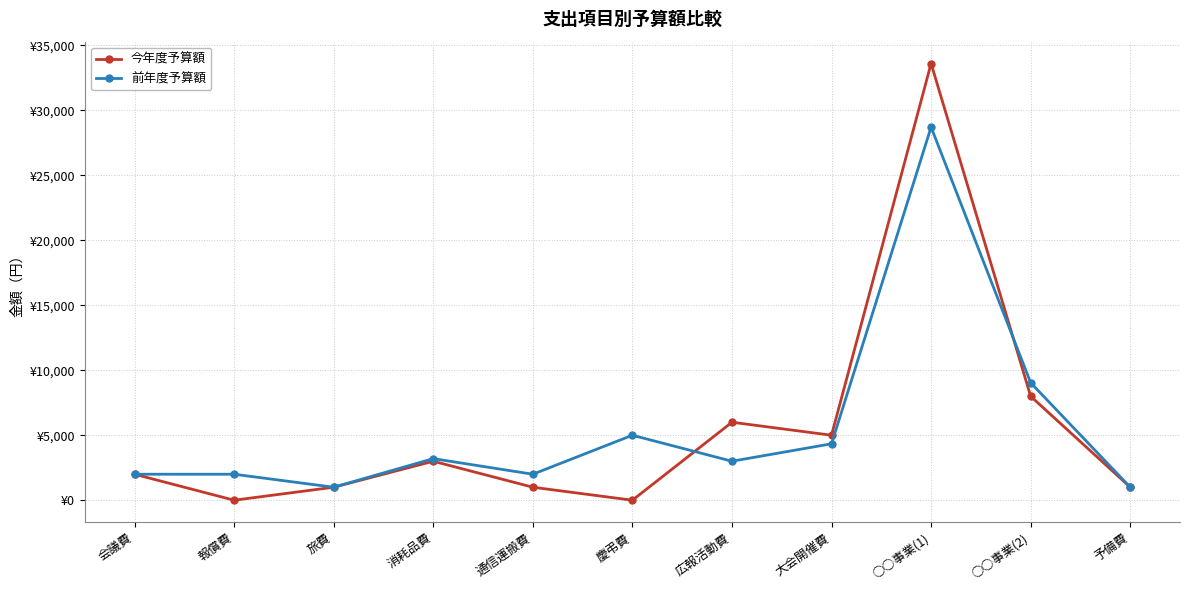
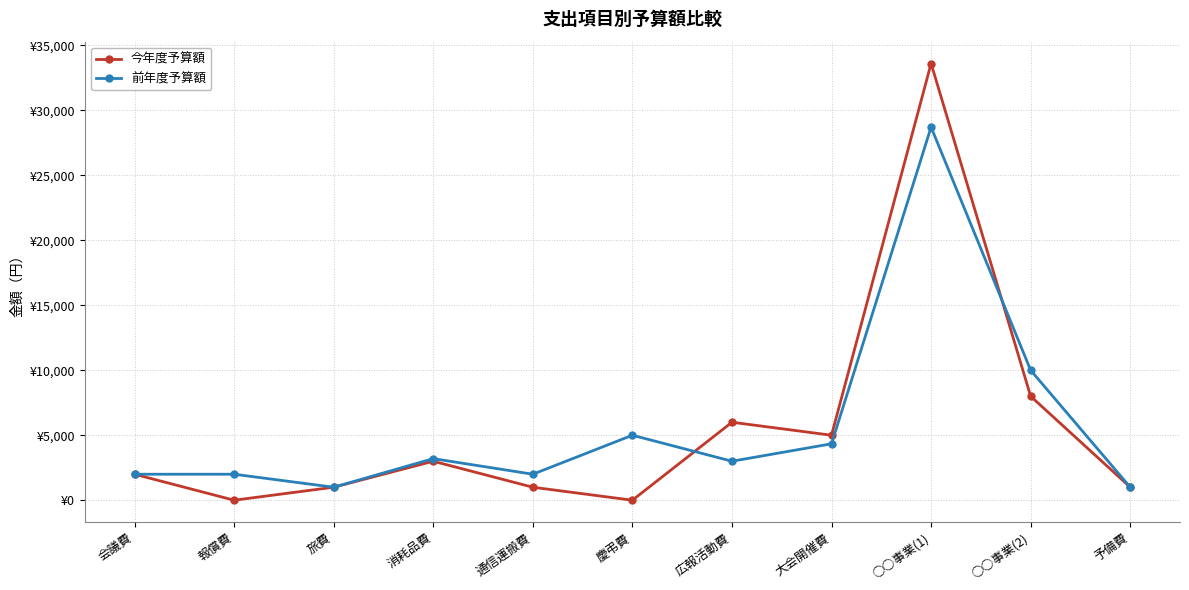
前年度予算額, ○○事業(2): ¥9,000 -> ¥10,000
